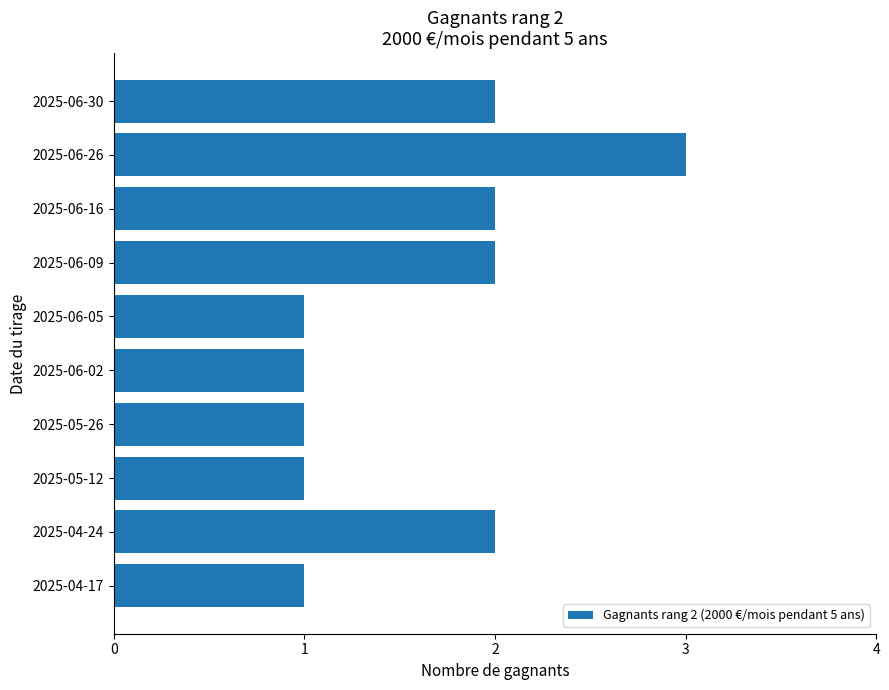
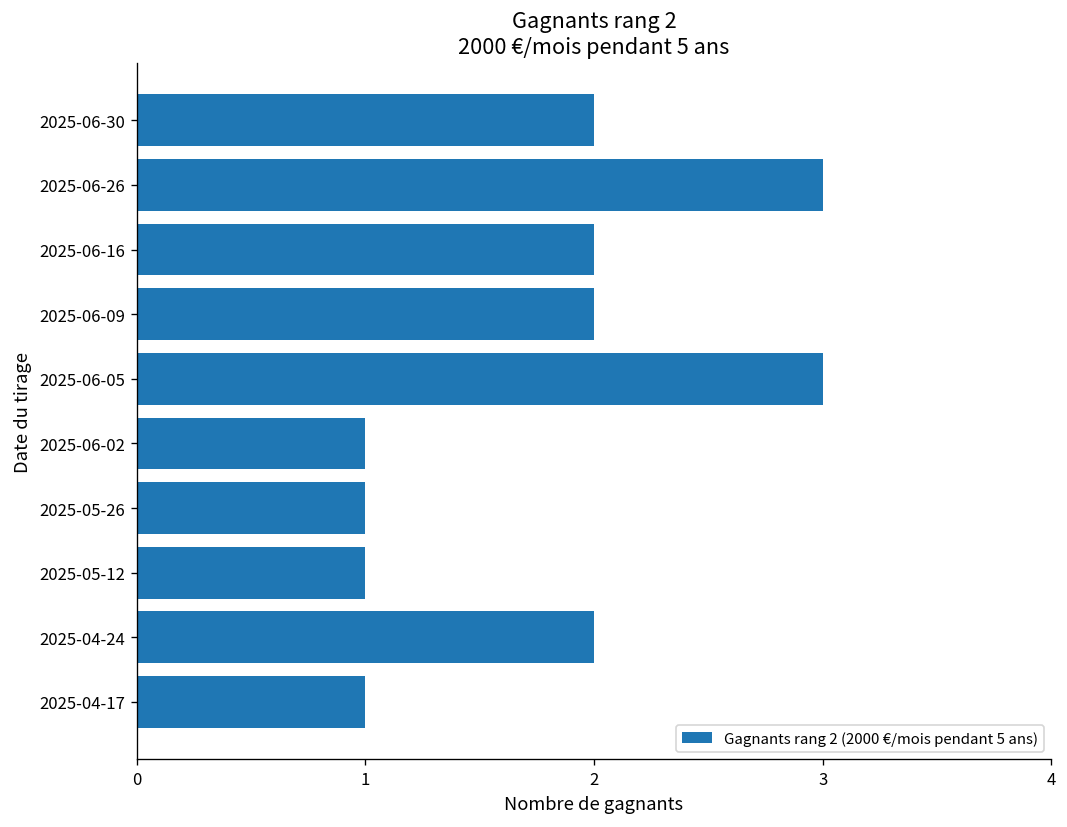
2025-06-05: 1 -> 3
